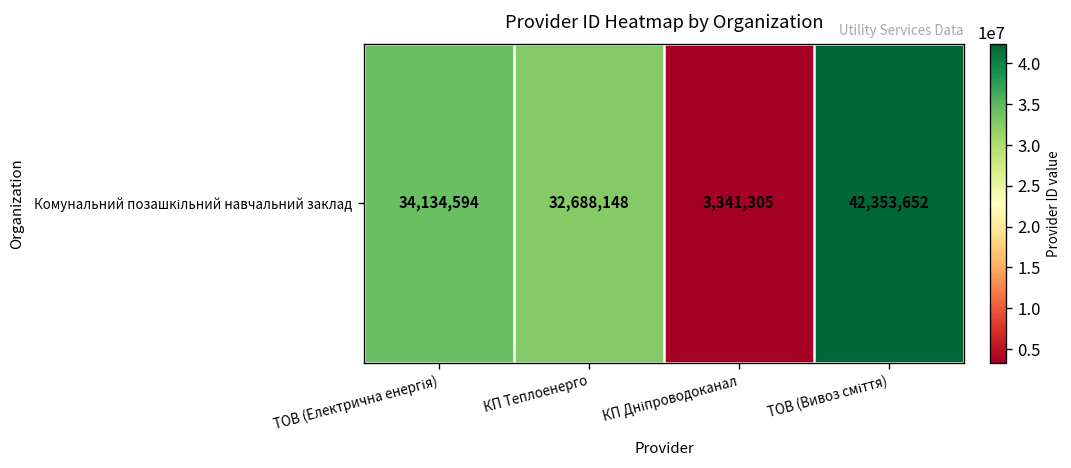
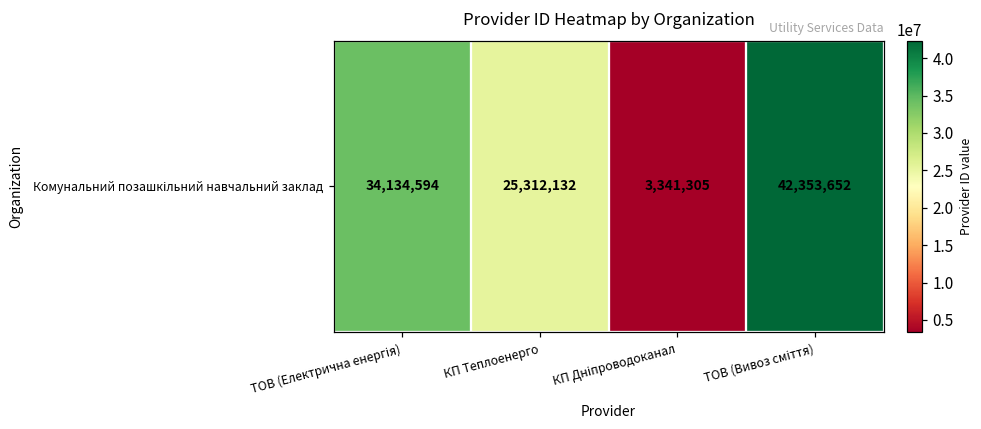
Комунальний позашкільний навчальний заклад, КП Теплоенерго: 32,688,148 -> 25,312,132
